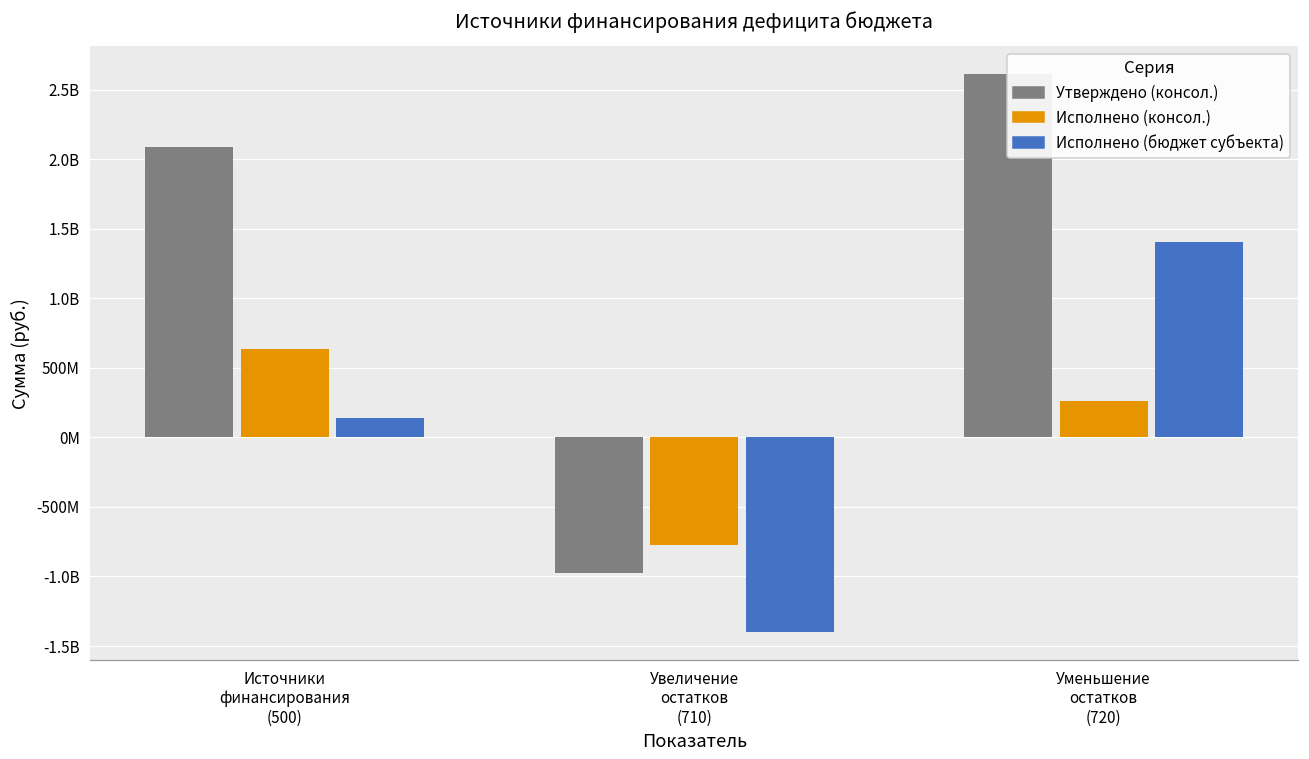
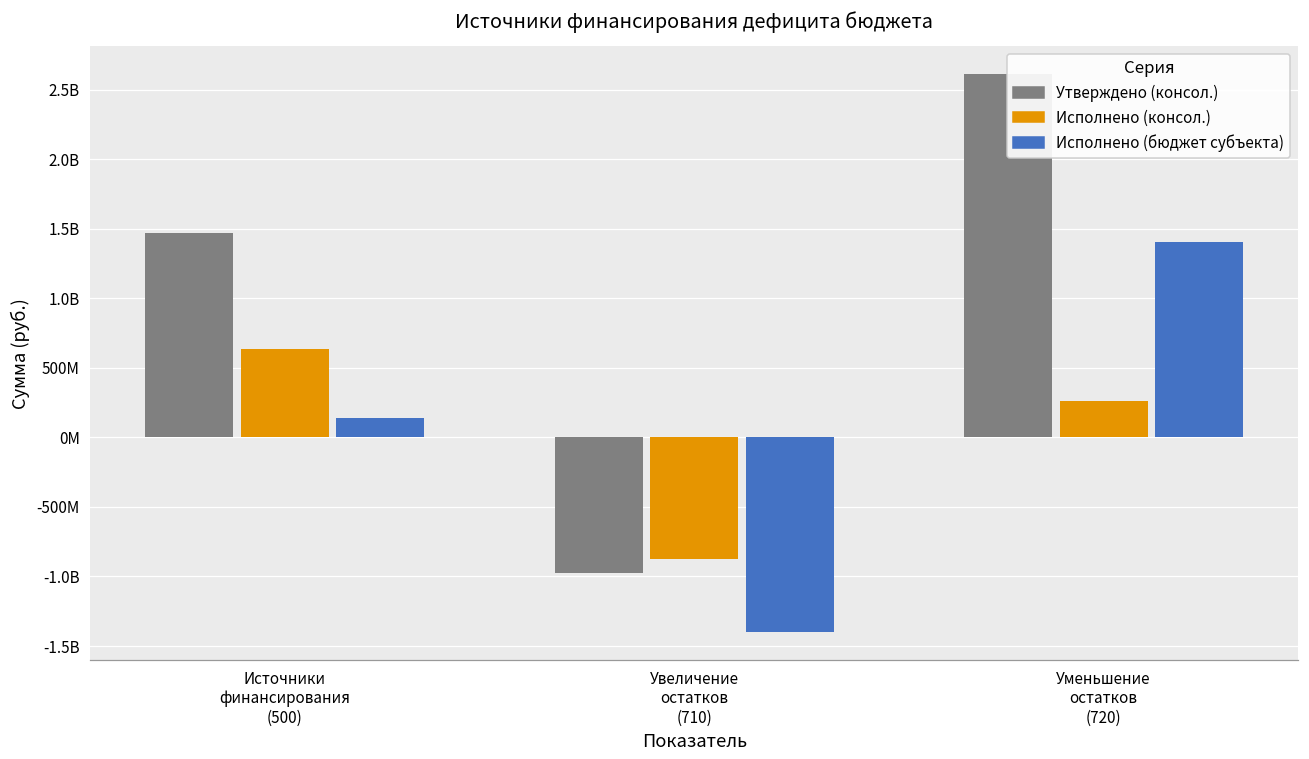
Утверждено (консол.), Источники финансирования (500): 2090000000 -> 1470000000
Исполнено (консол.), Увеличение остатков (710): -770000000 -> -870000000
